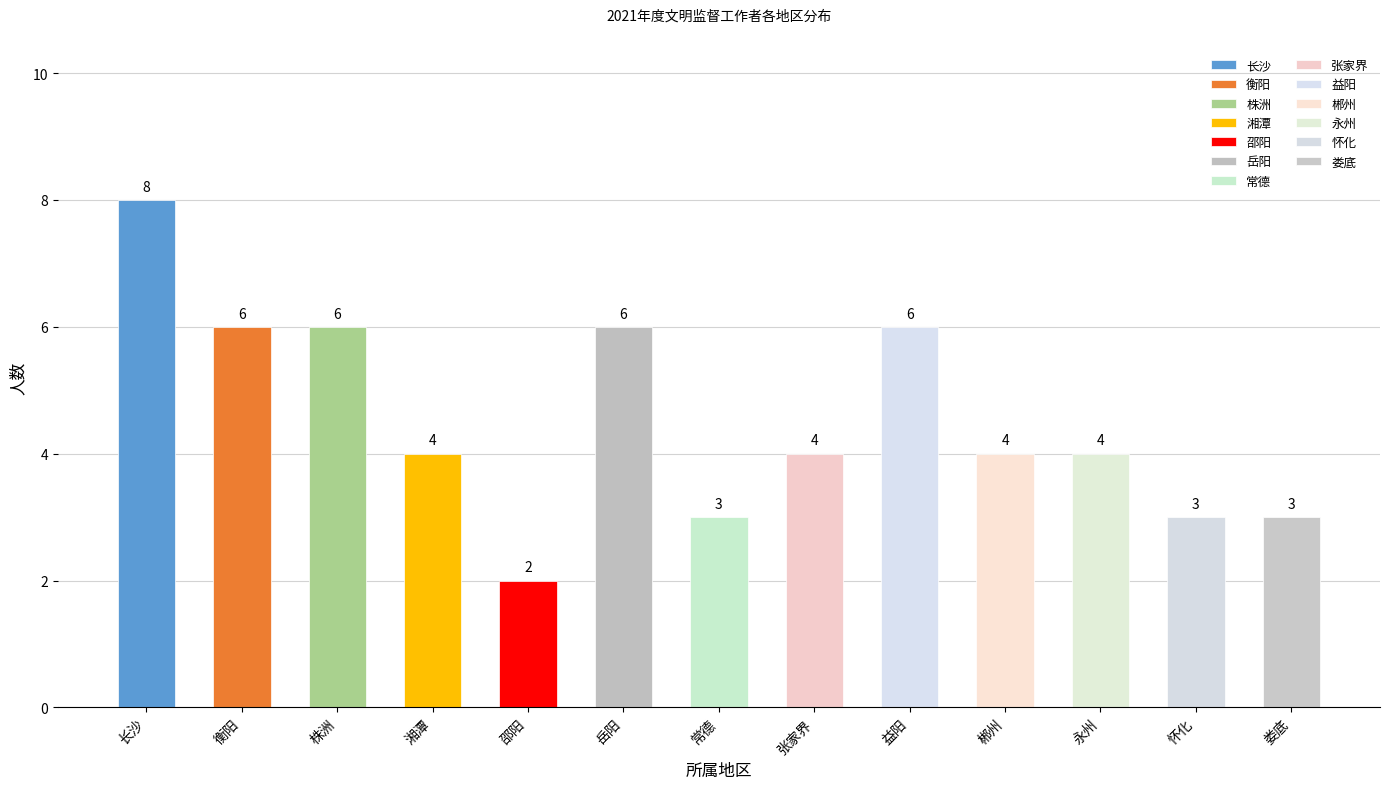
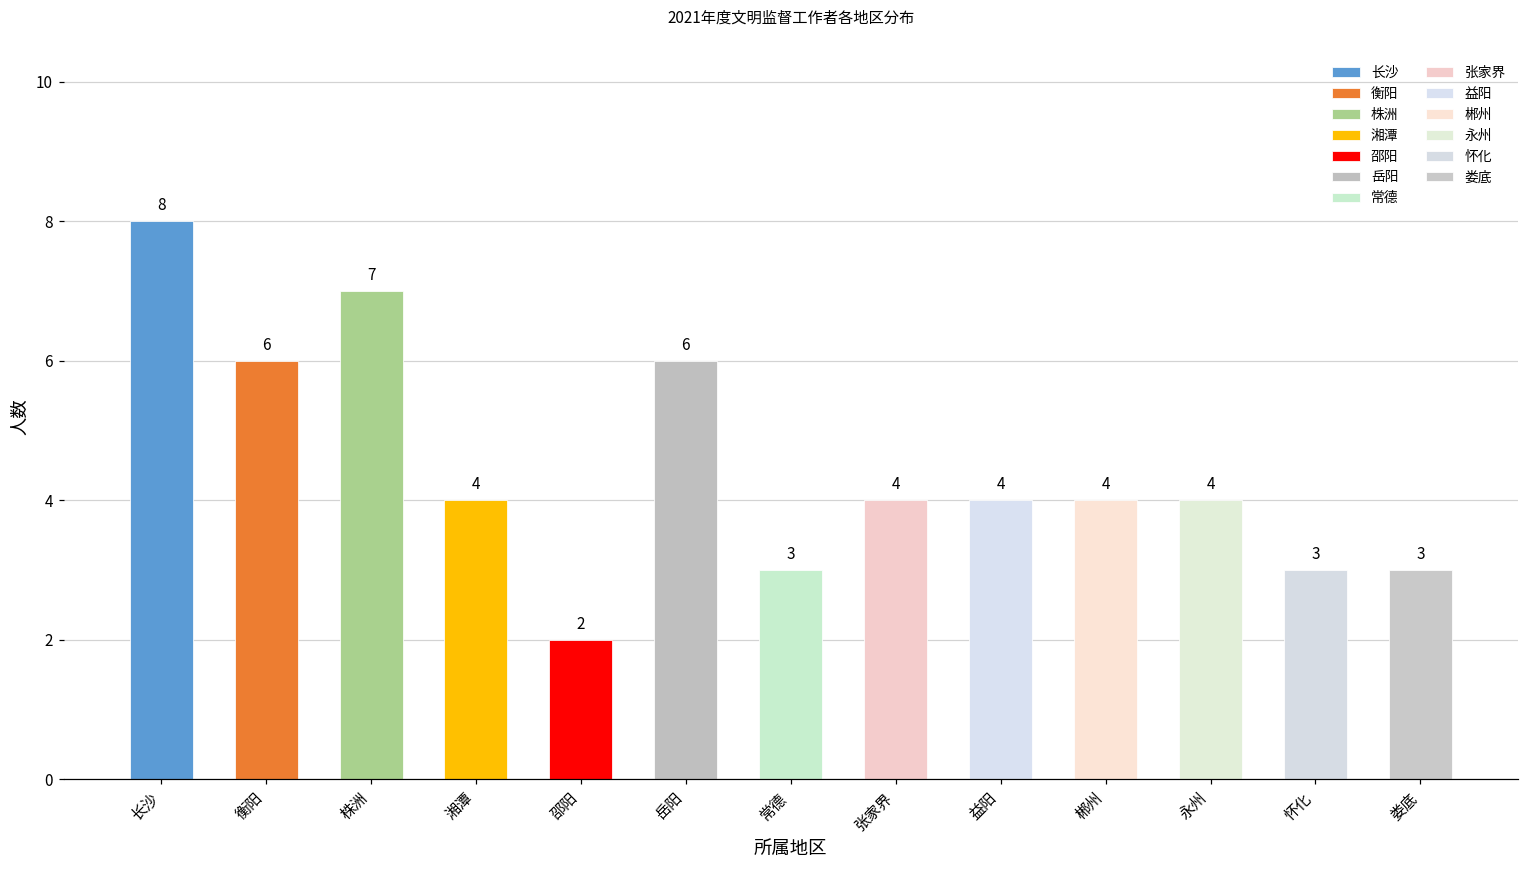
株洲: 6 -> 7
益阳: 6 -> 4
